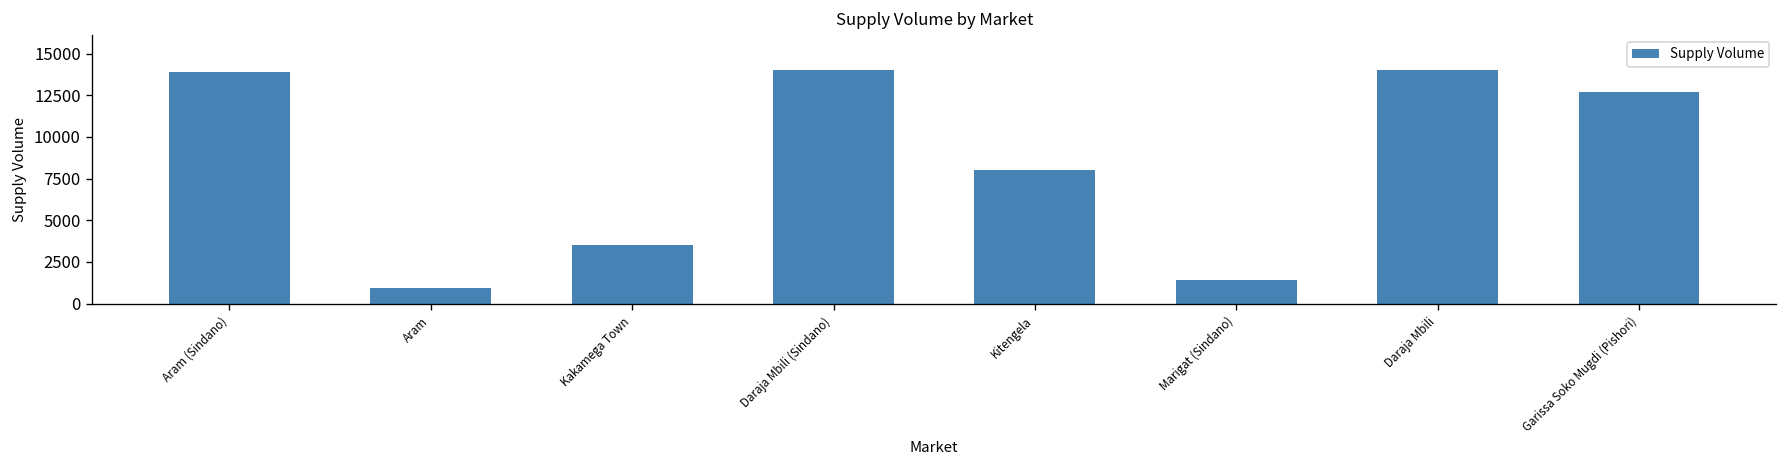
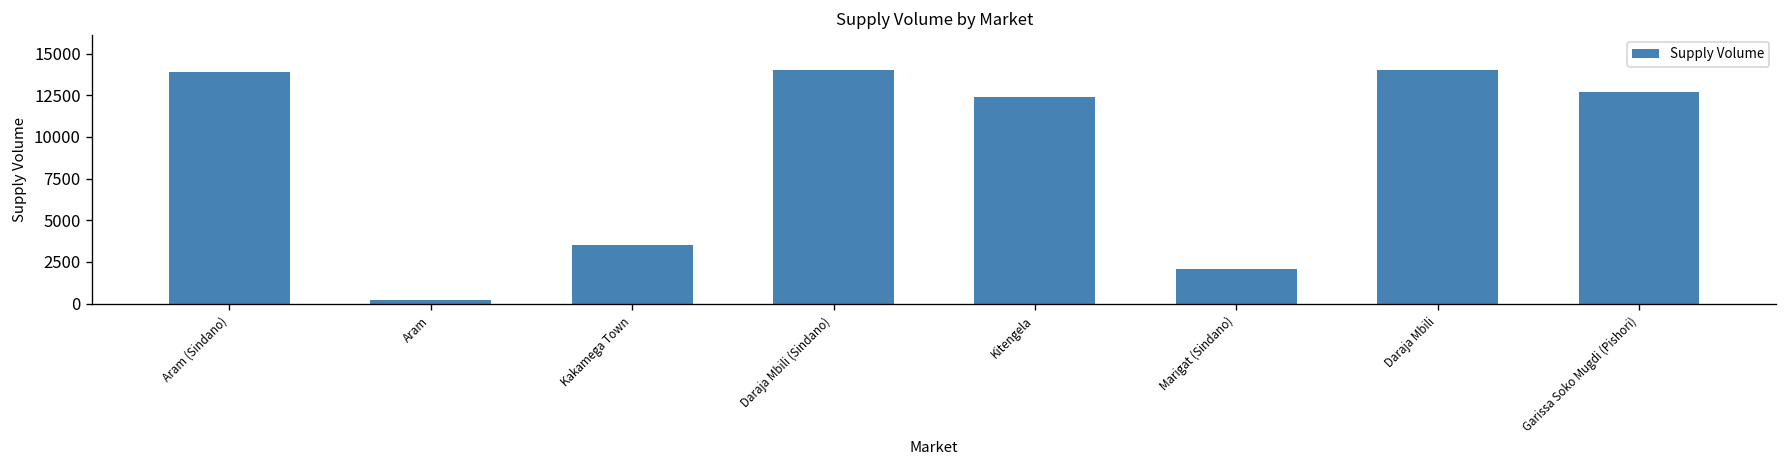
Aram: 1000 -> 200
Kitengela: 8000 -> 12400
Marigat (Sindano): 1400 -> 2100
